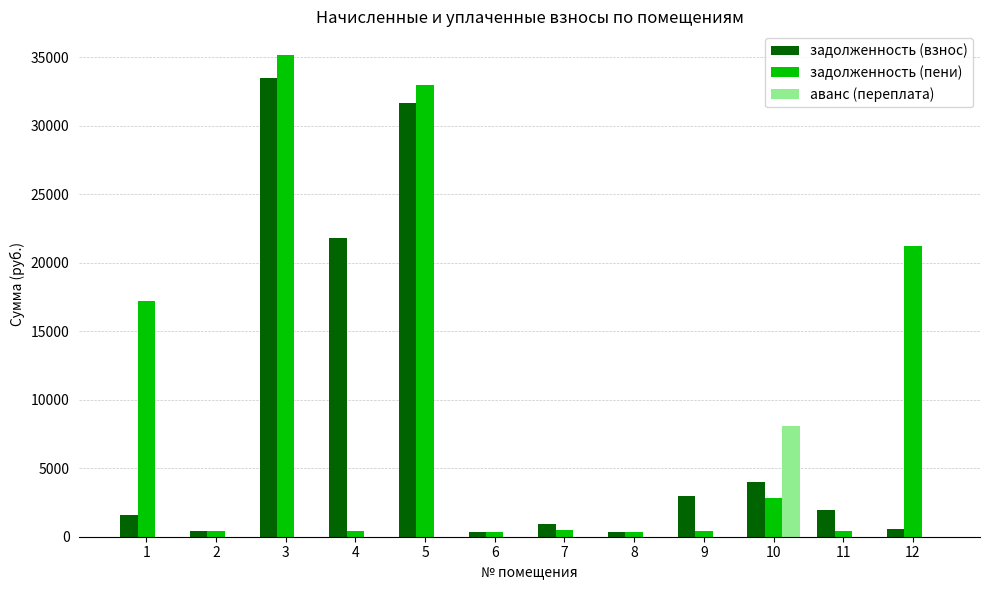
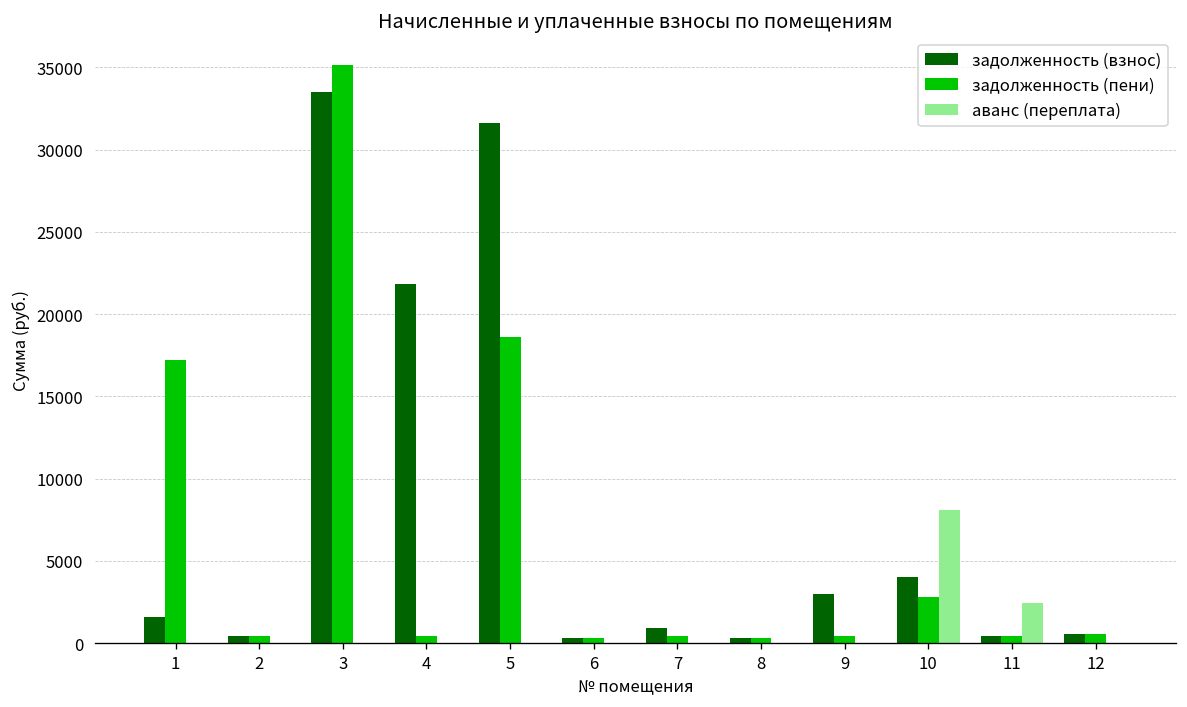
задолженность (пени), 5: 33000 -> 18600
задолженность (взнос), 11: 2000 -> 400
аванс (переплата), 11: 0 -> 2400
задолженность (пени), 12: 21200 -> 600
